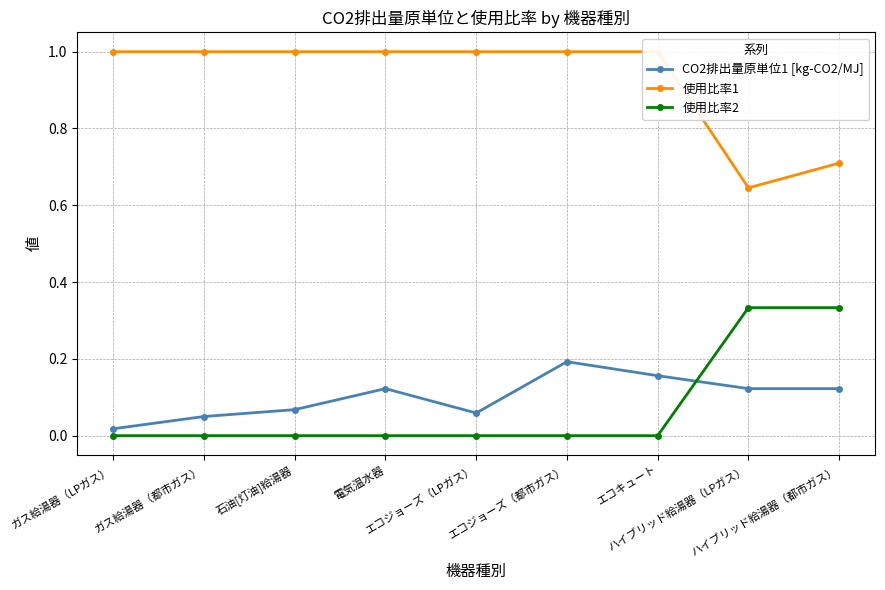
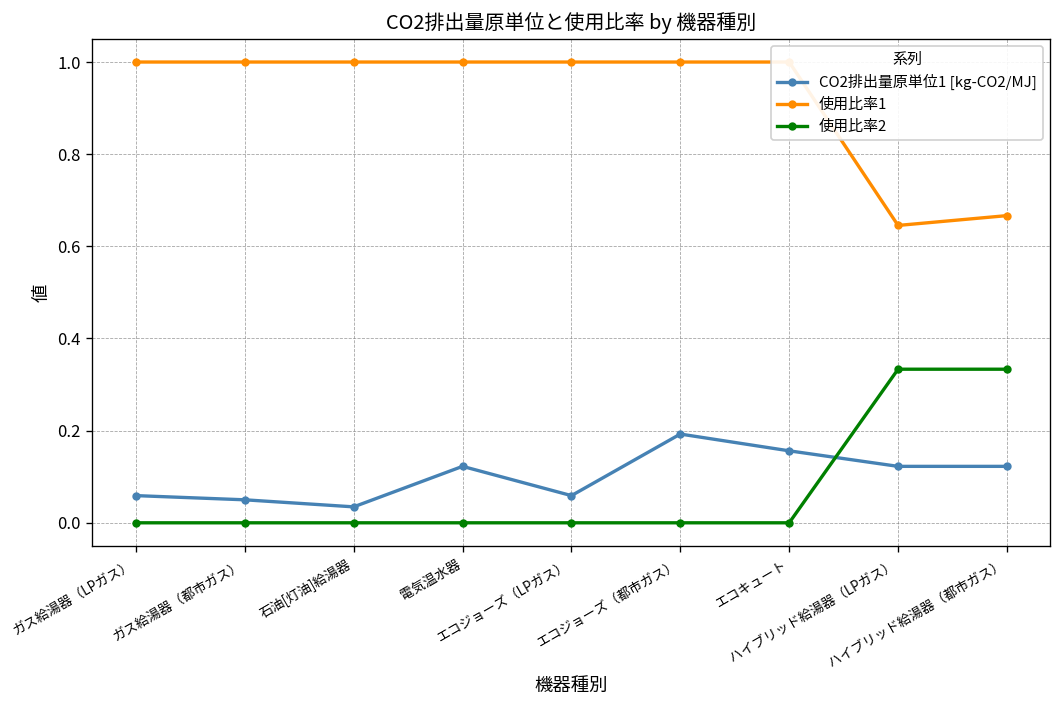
CO2排出量原単位1 [kg-CO2/MJ], ガス給湯器（LPガス）: 0.02 -> 0.06
CO2排出量原単位1 [kg-CO2/MJ], 石油[灯油]給湯器: 0.07 -> 0.03
使用比率1, ハイブリッド給湯器（都市ガス）: 0.71 -> 0.67
